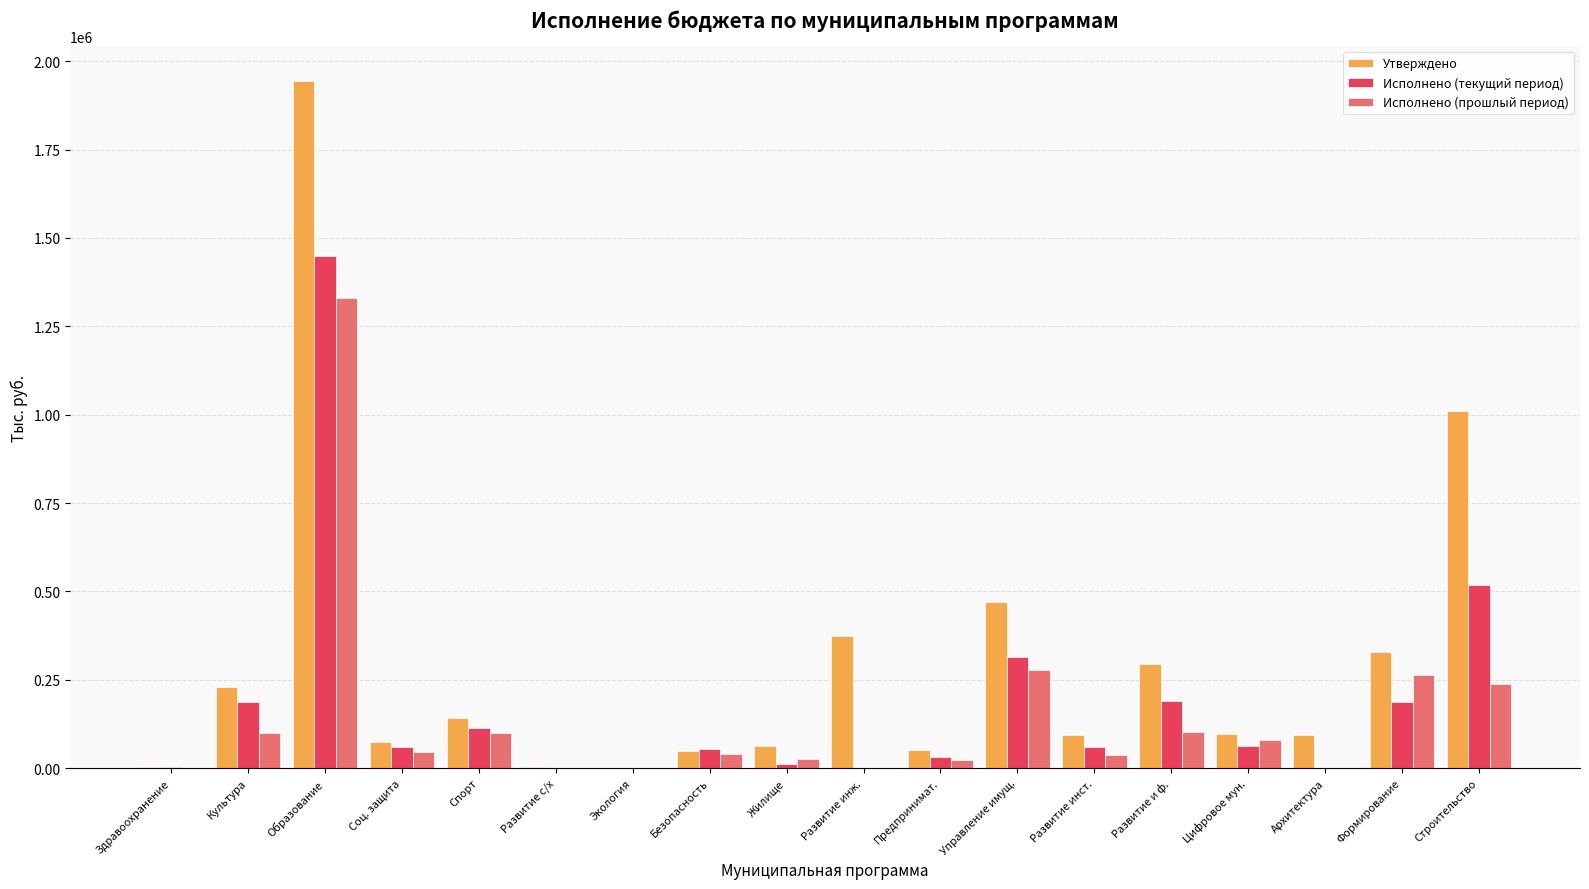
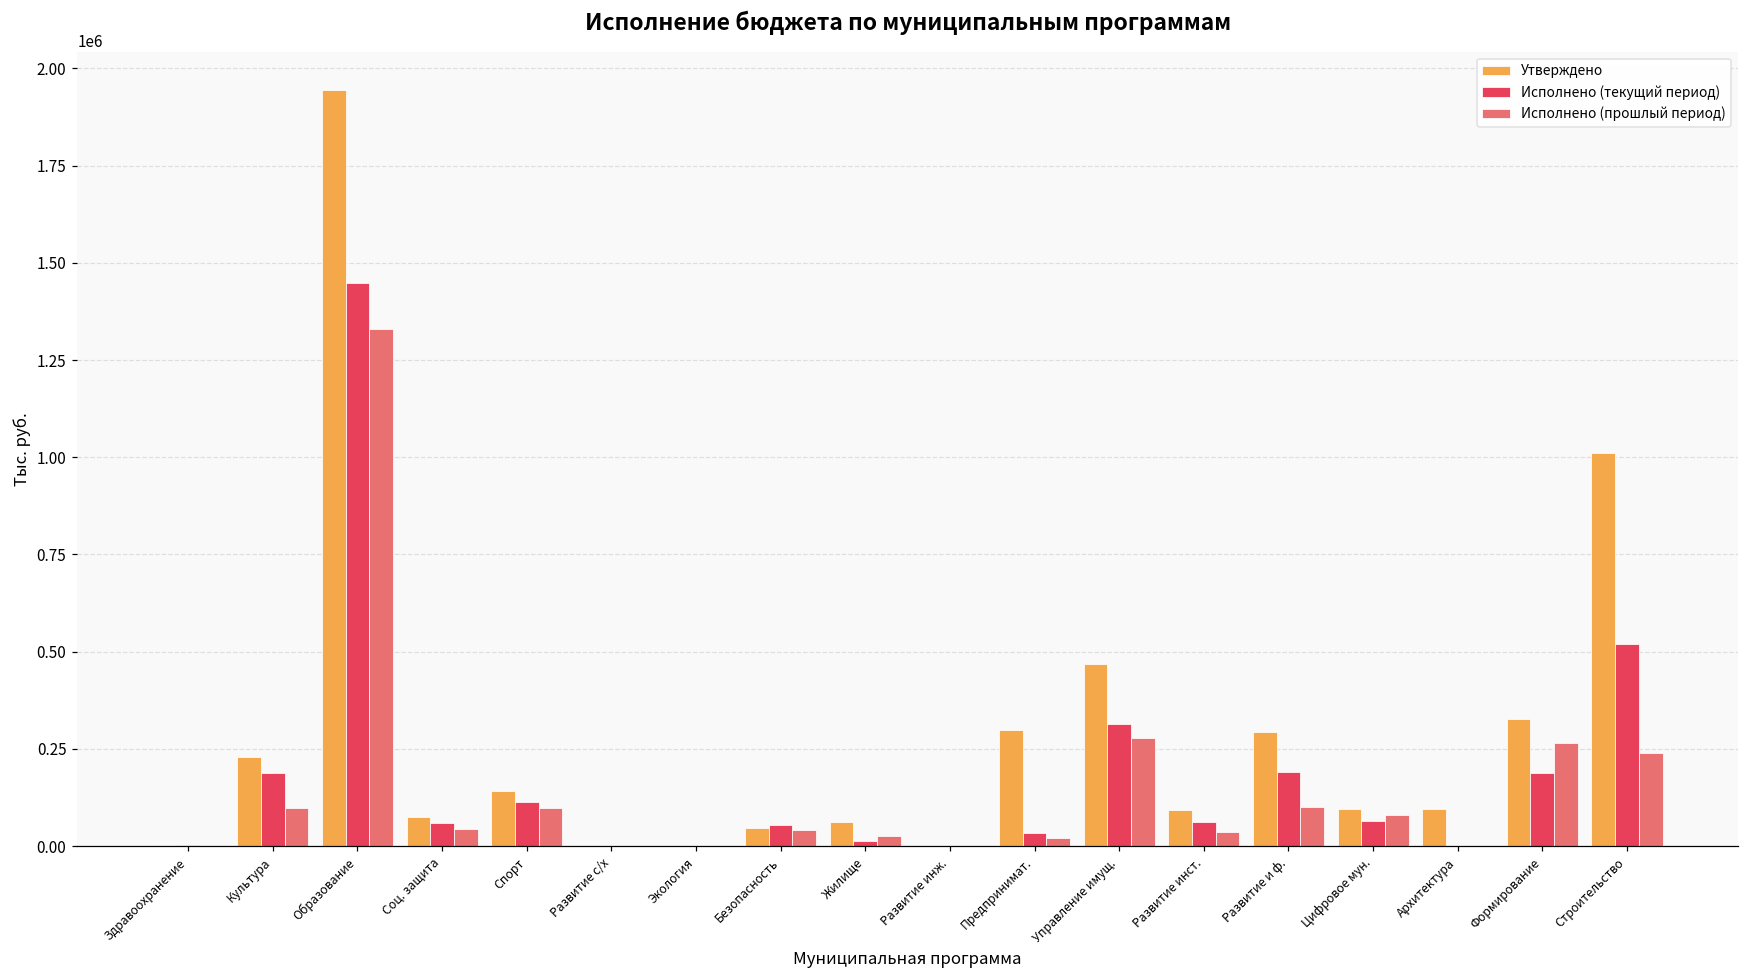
Утверждено, Развитие инж.: 380000 -> 0
Утверждено, Предпринимат.: 50000 -> 300000
